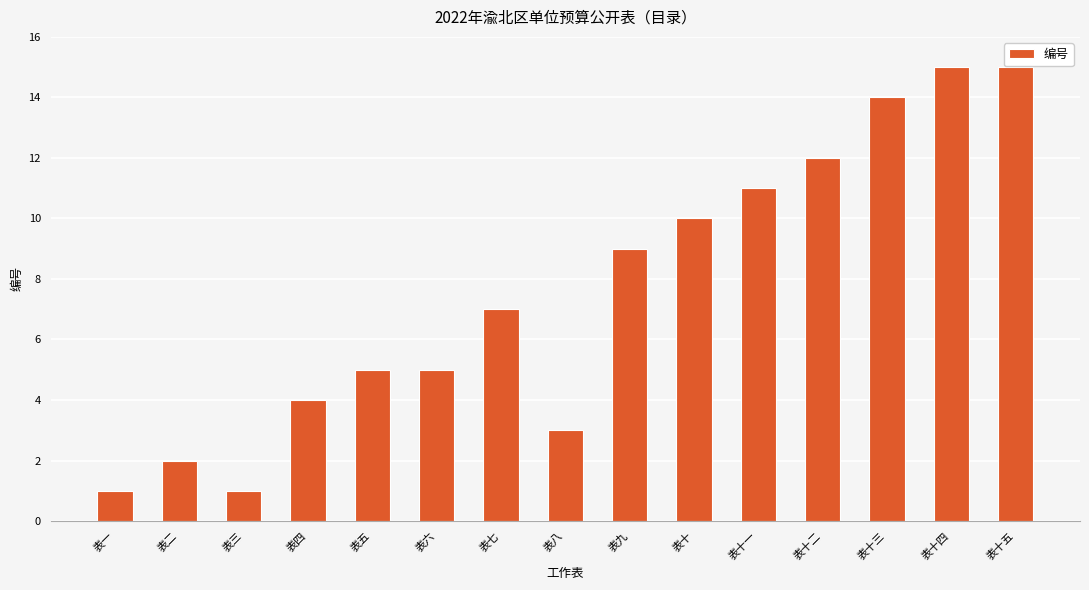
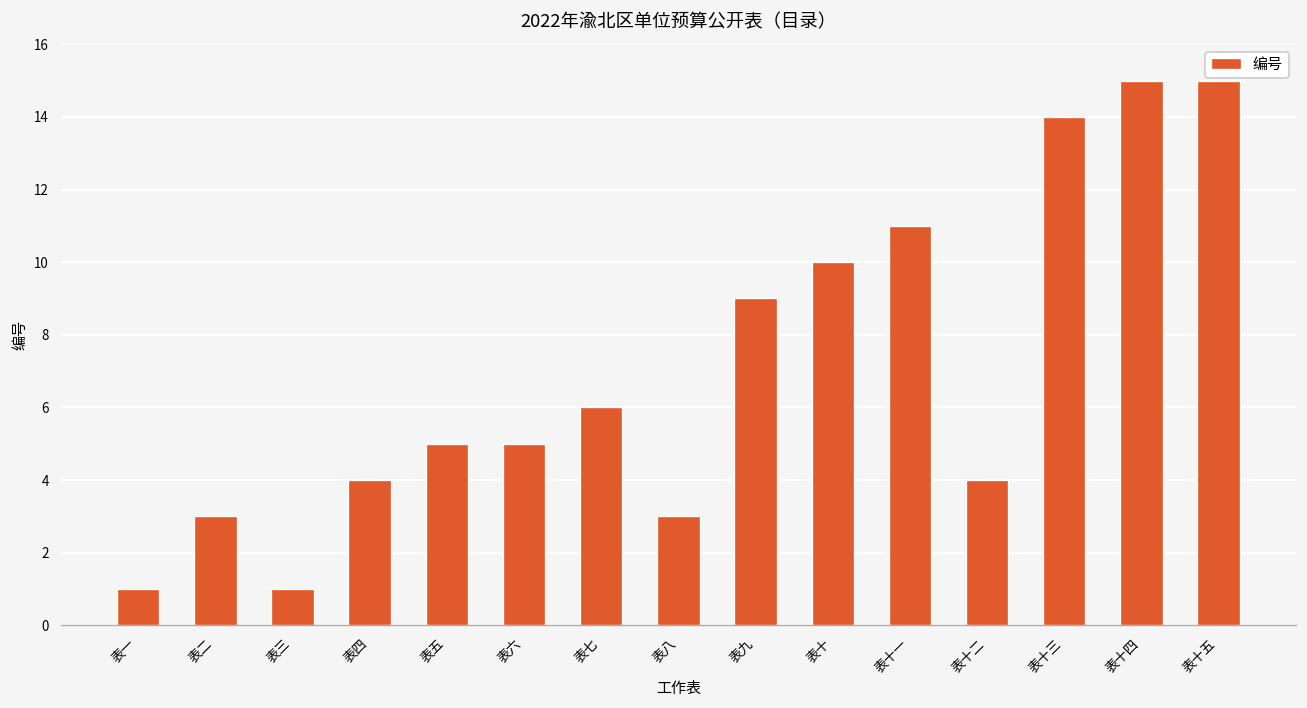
表二: 2 -> 3
表七: 7 -> 6
表十二: 12 -> 4
